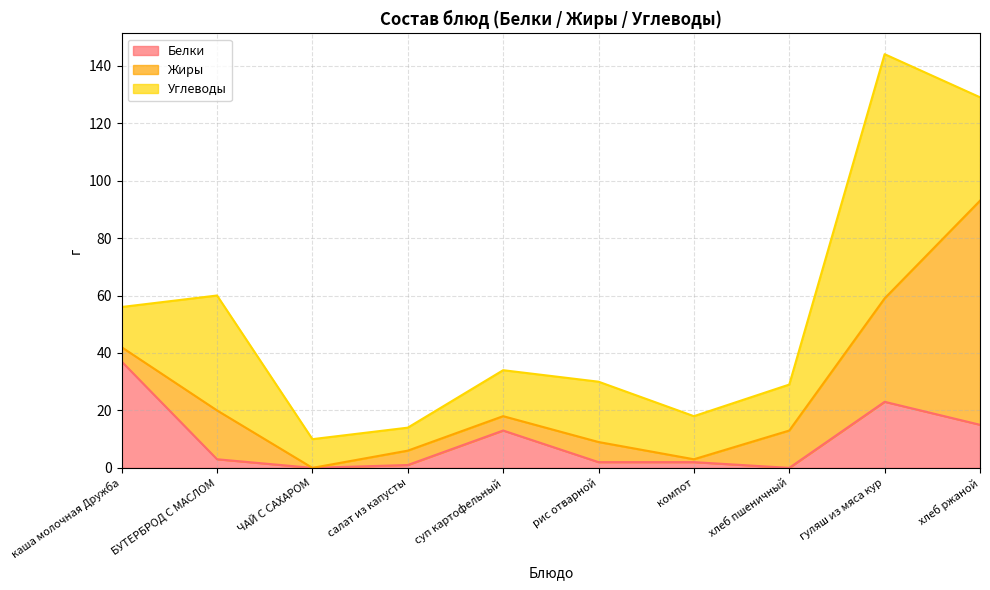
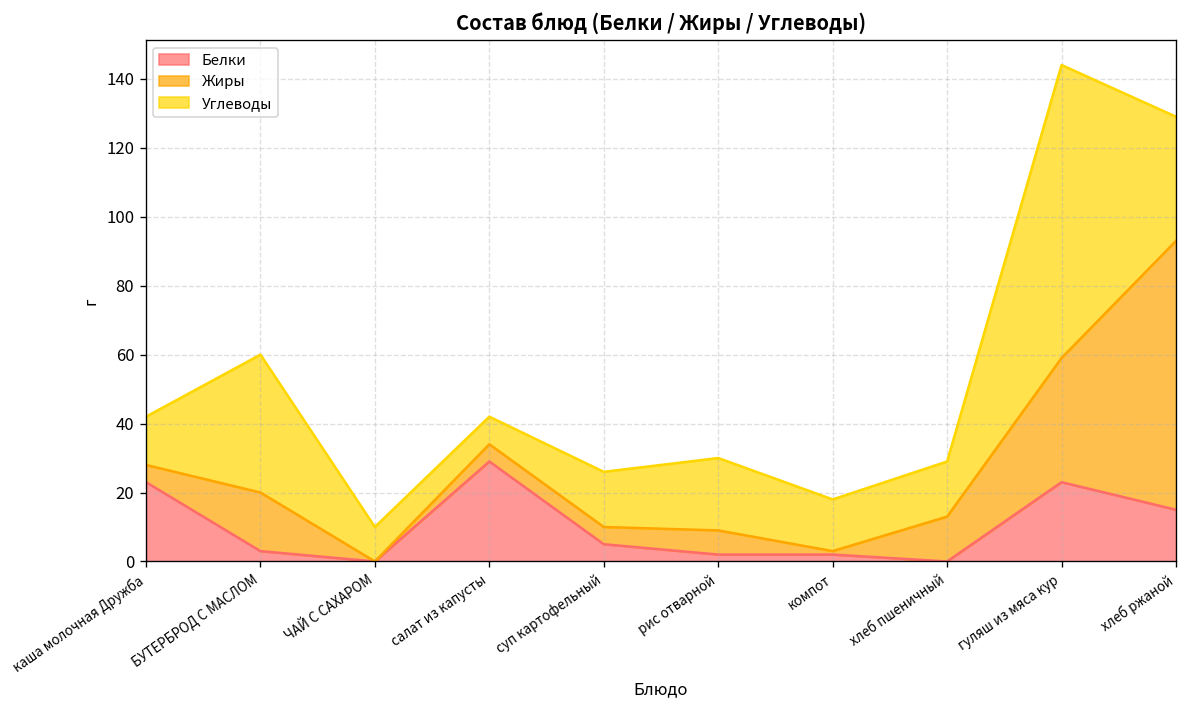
Белки, каша молочная Дружба: 37 -> 23
Белки, салат из капусты: 1 -> 29
Белки, суп картофельный: 13 -> 5
